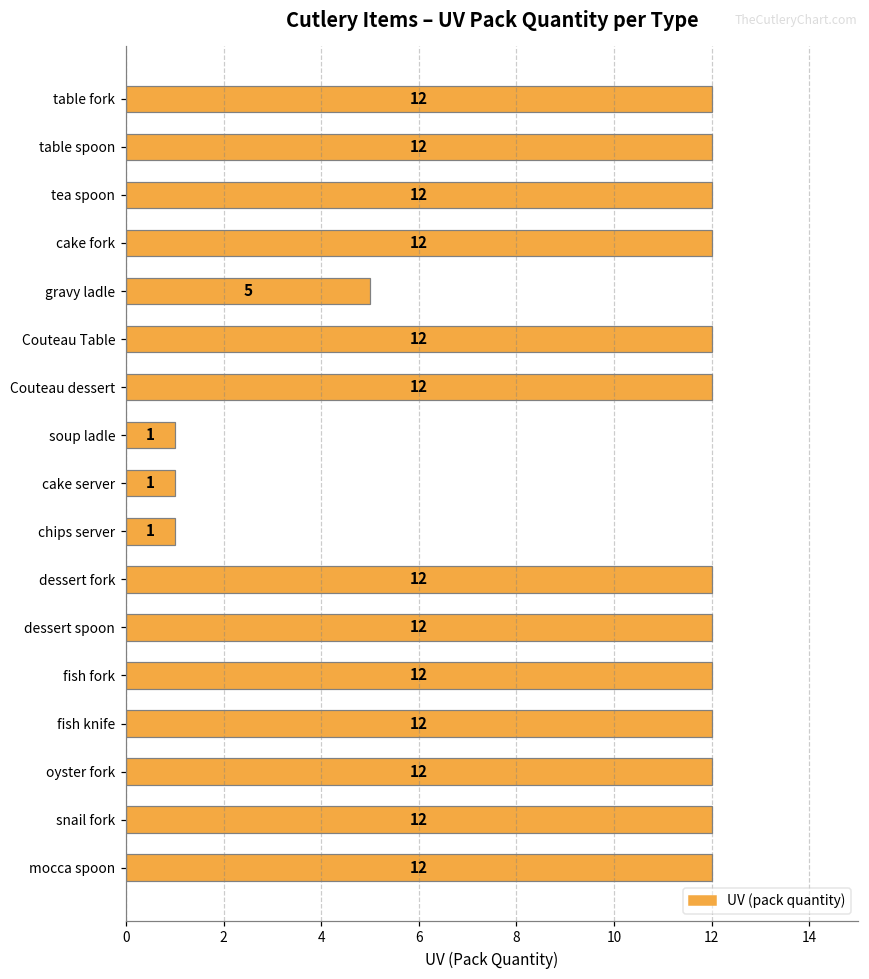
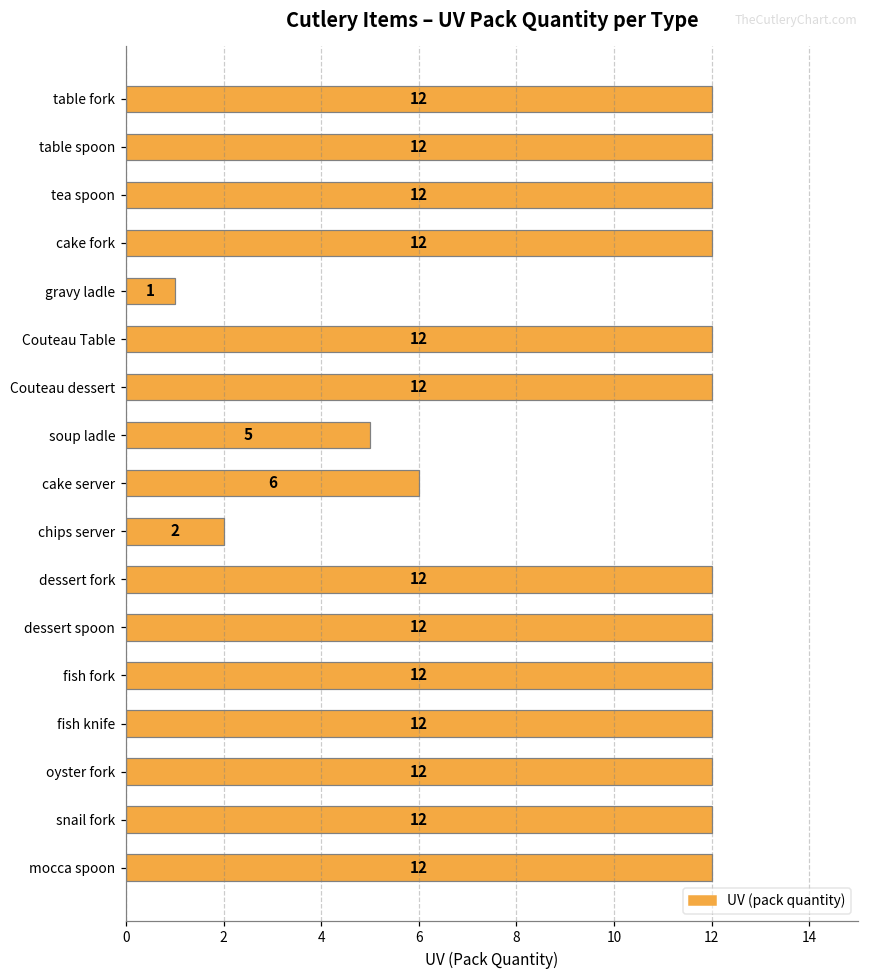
gravy ladle: 5 -> 1
soup ladle: 1 -> 5
cake server: 1 -> 6
chips server: 1 -> 2
